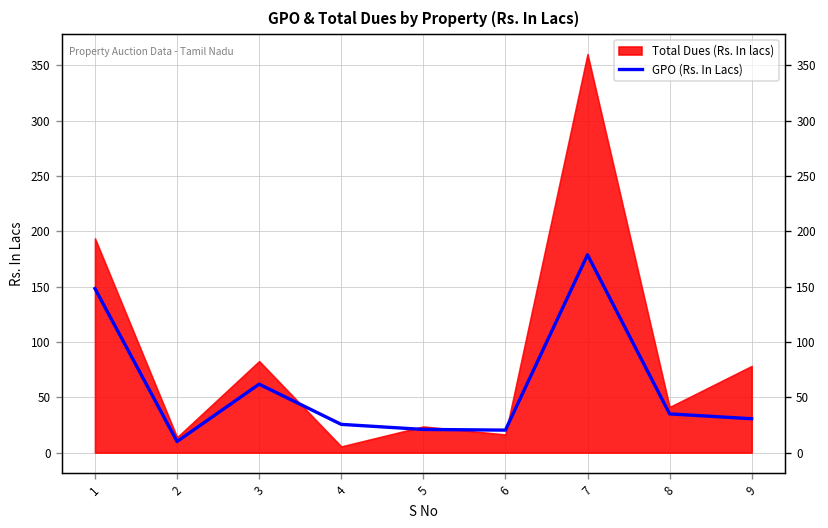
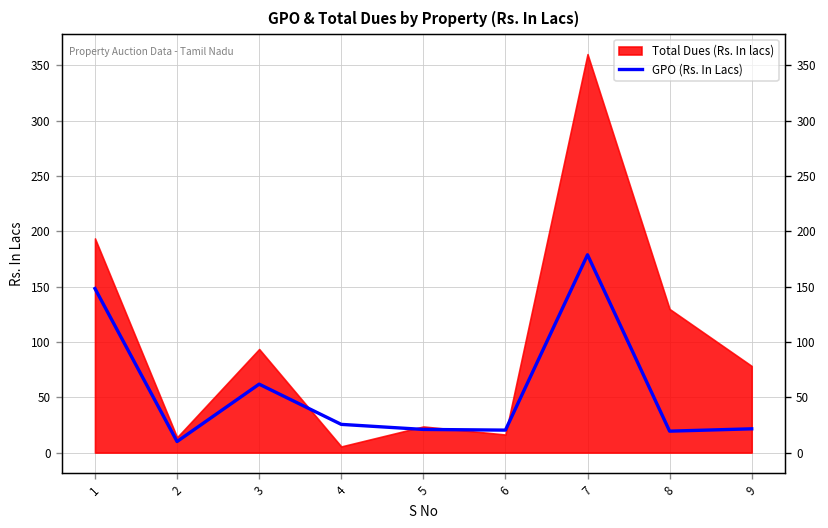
Total Dues (Rs. In lacs), 3: 80 -> 90
GPO (Rs. In Lacs), 8: 30 -> 20
Total Dues (Rs. In lacs), 8: 40 -> 130
GPO (Rs. In Lacs), 9: 30 -> 20
